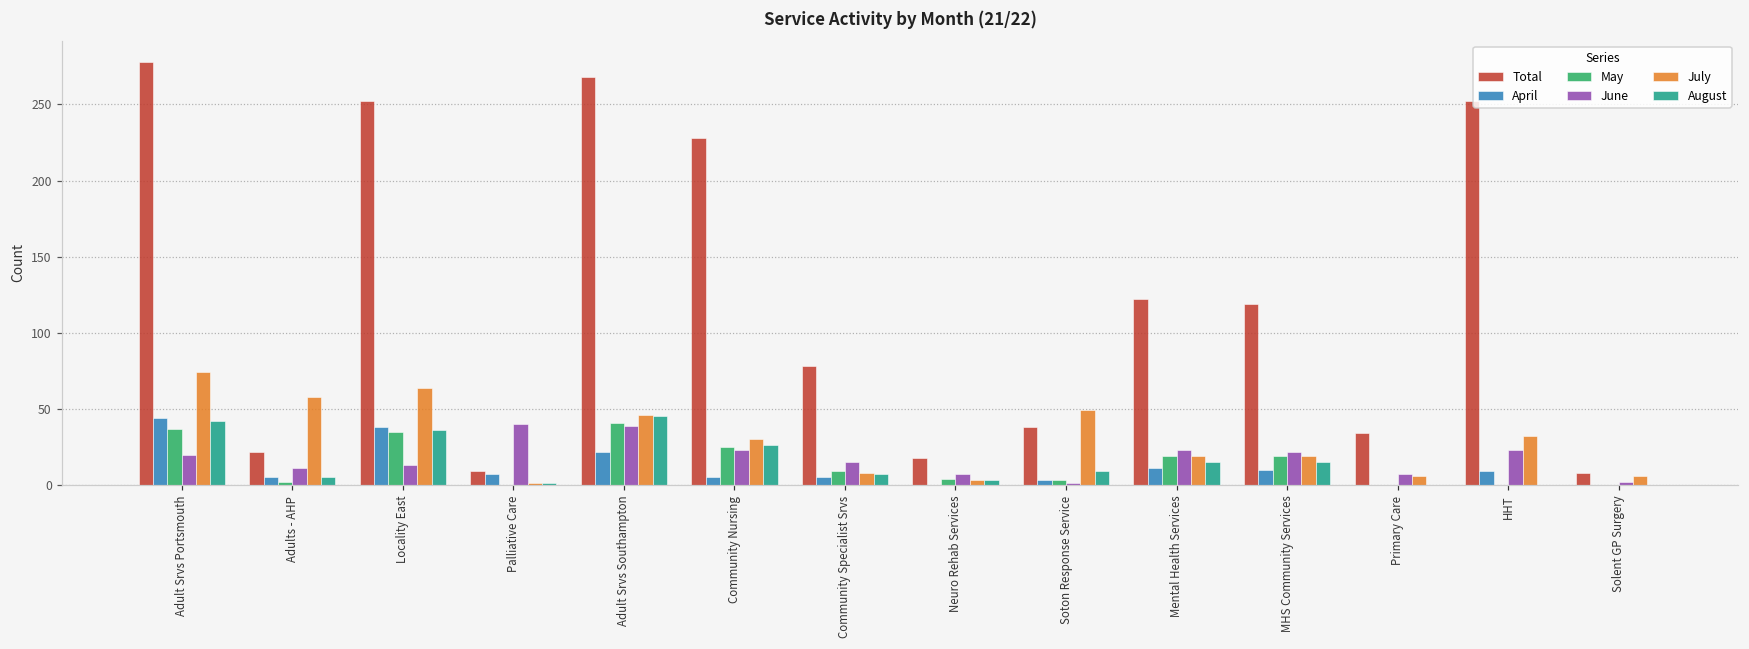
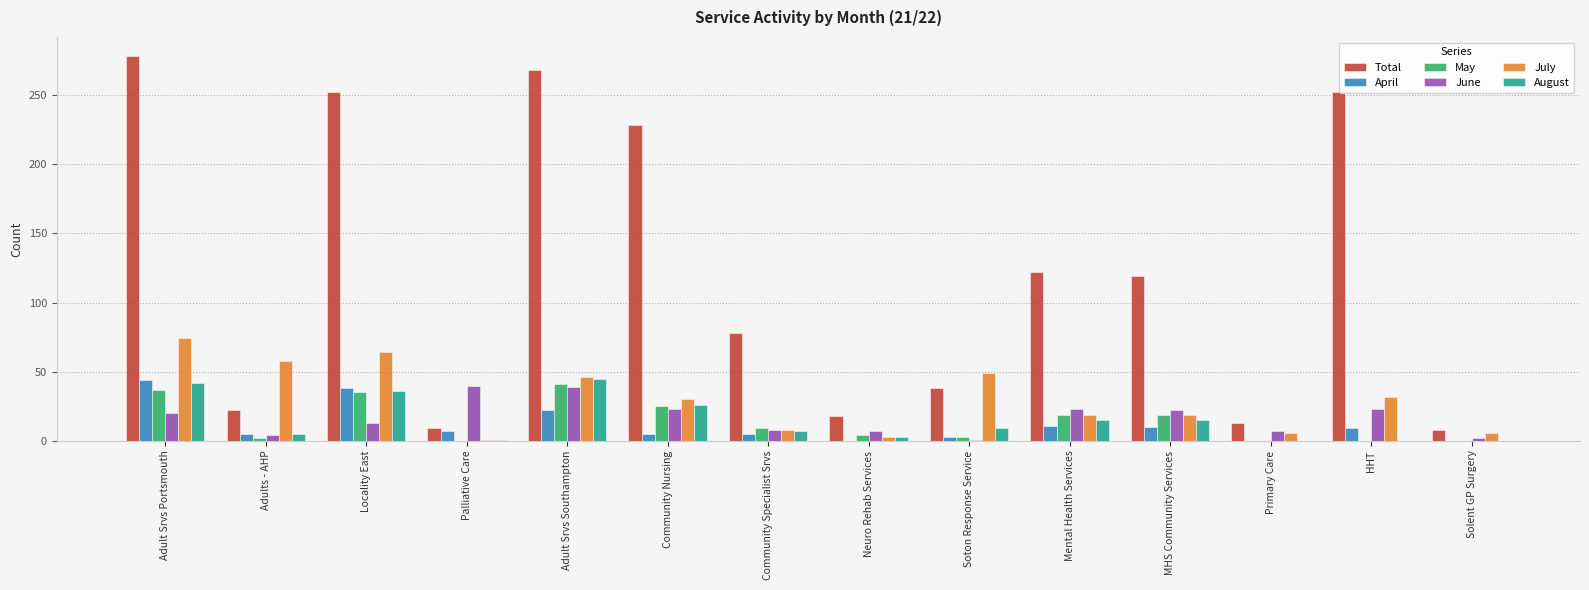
June, Adults - AHP: 11 -> 4
June, Community Specialist Srvs: 15 -> 8
Total, Primary Care: 34 -> 13
